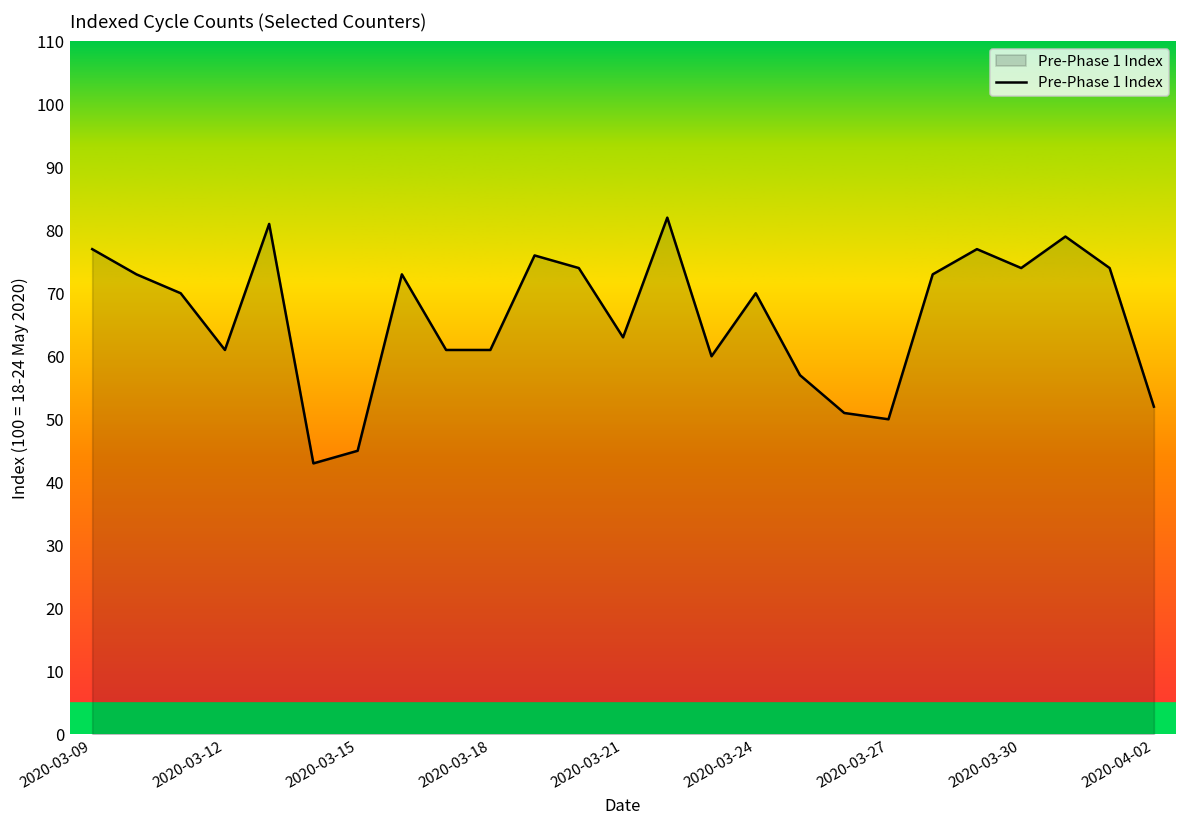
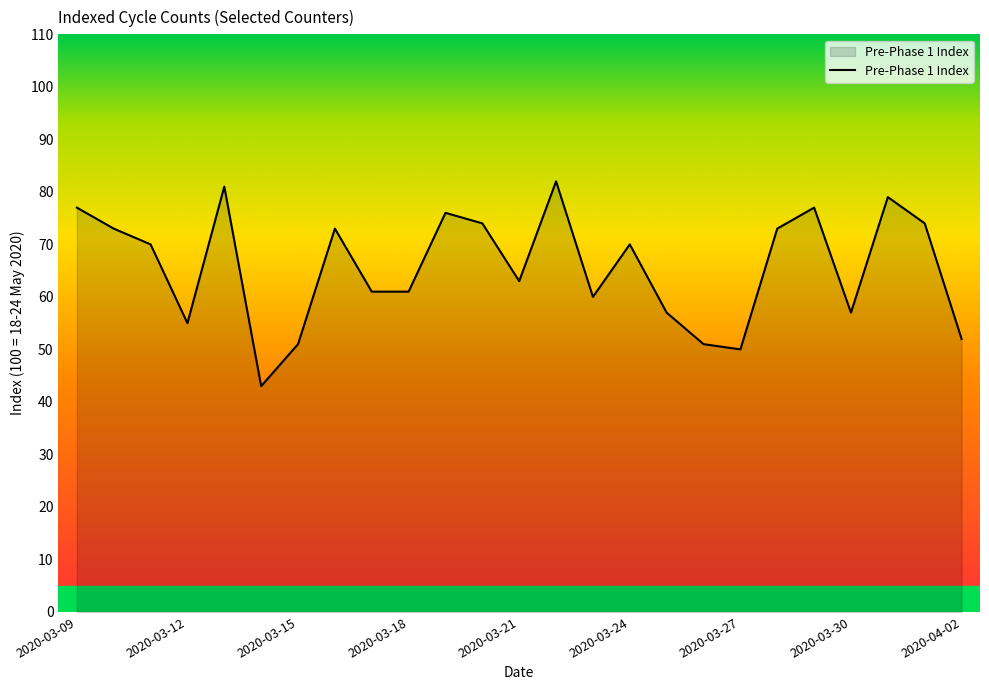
2020-03-12: 61 -> 55
2020-03-15: 45 -> 51
2020-03-30: 74 -> 57
